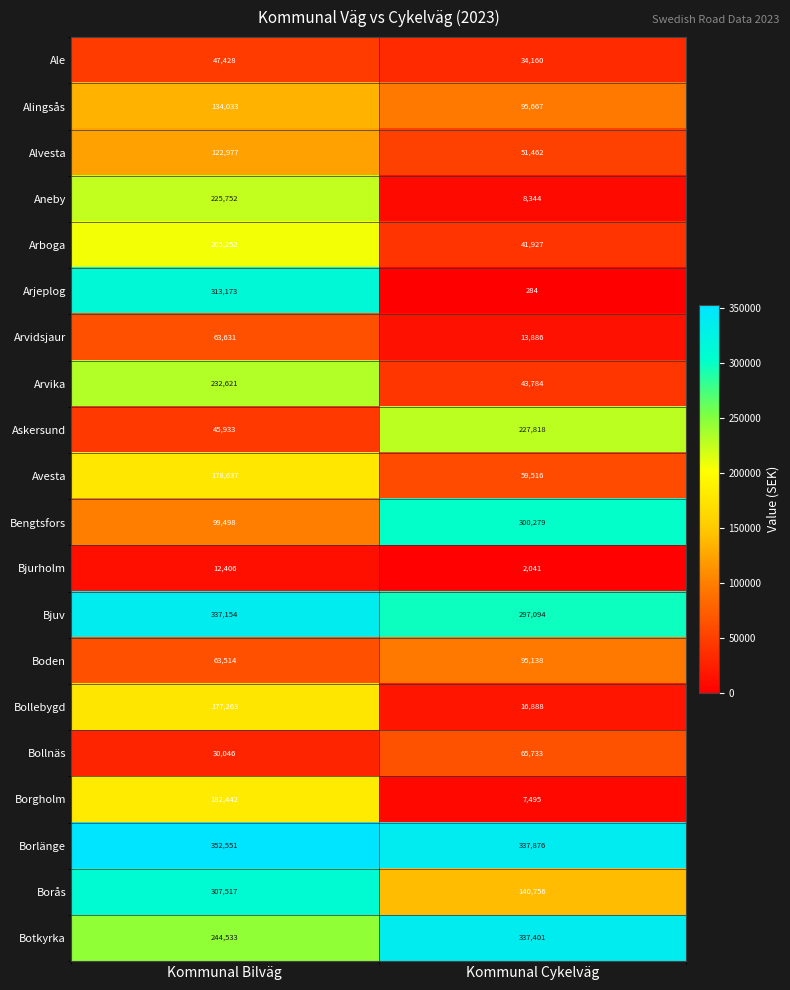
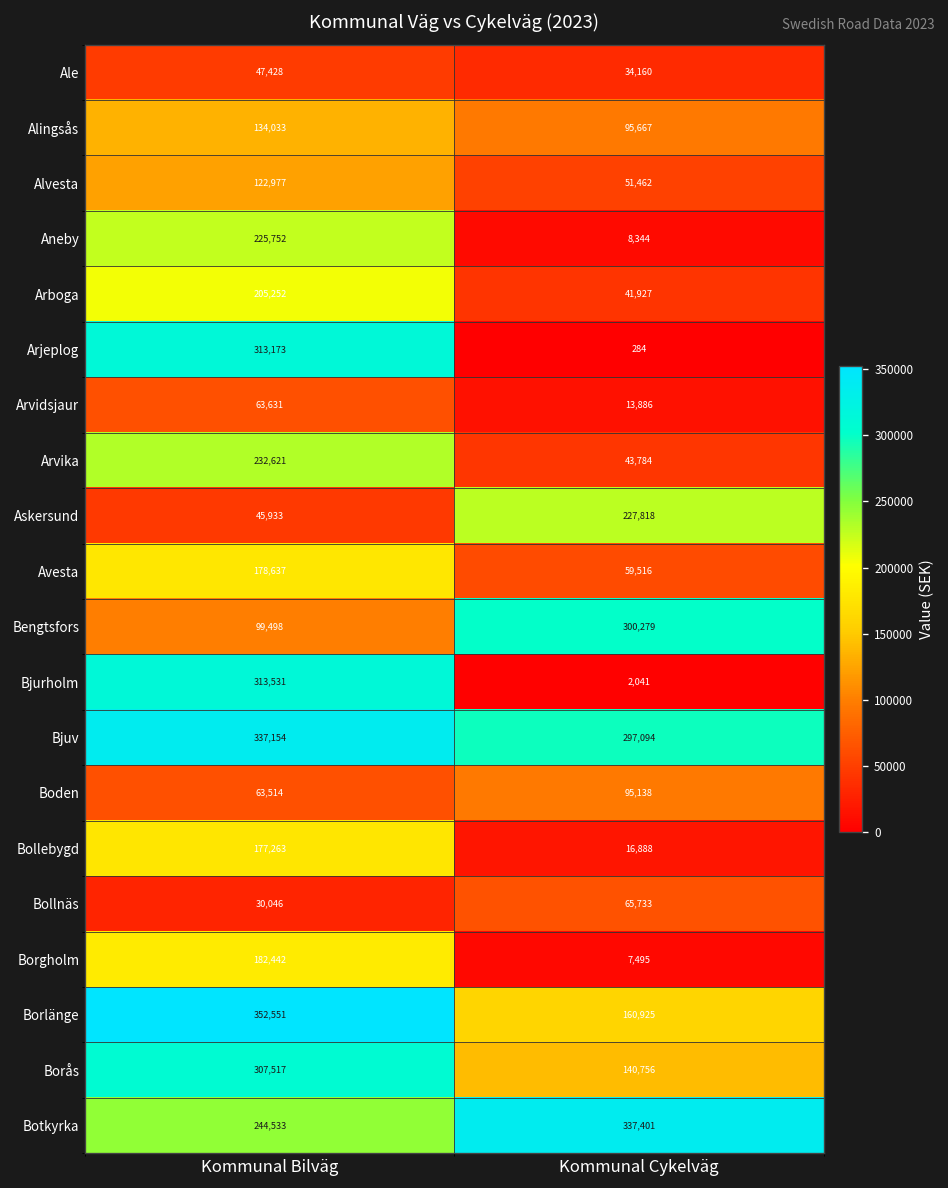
Bjurholm, Kommunal Bilväg: 12,406 -> 313,531
Borlänge, Kommunal Cykelväg: 337,876 -> 160,925
